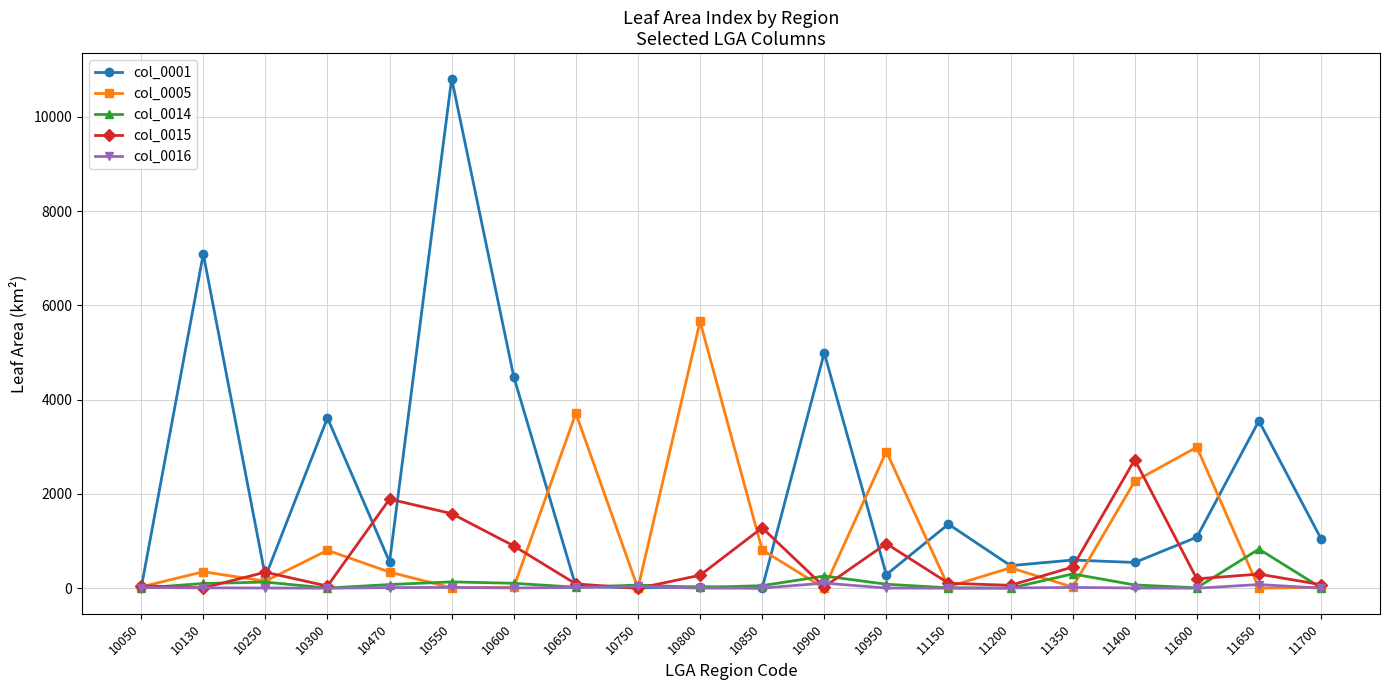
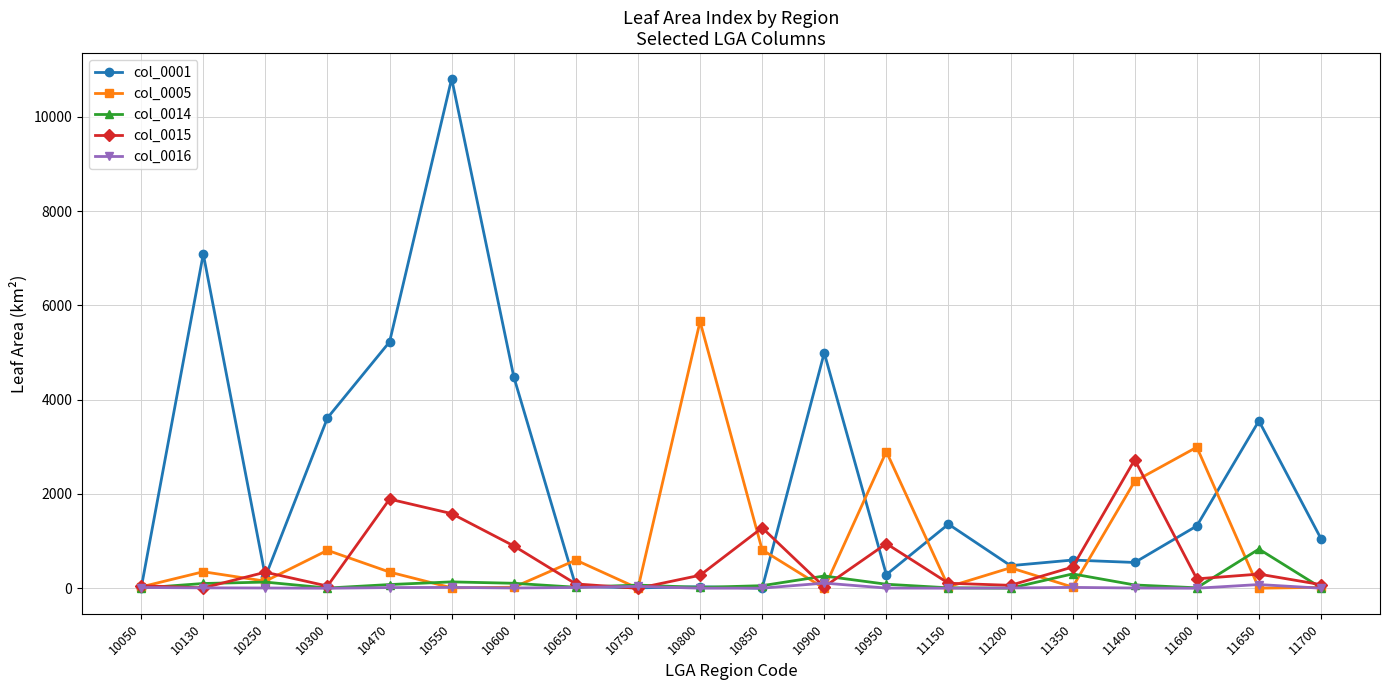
col_0001, 10470: 600 -> 5200
col_0005, 10650: 3700 -> 600
col_0001, 11600: 1100 -> 1300
